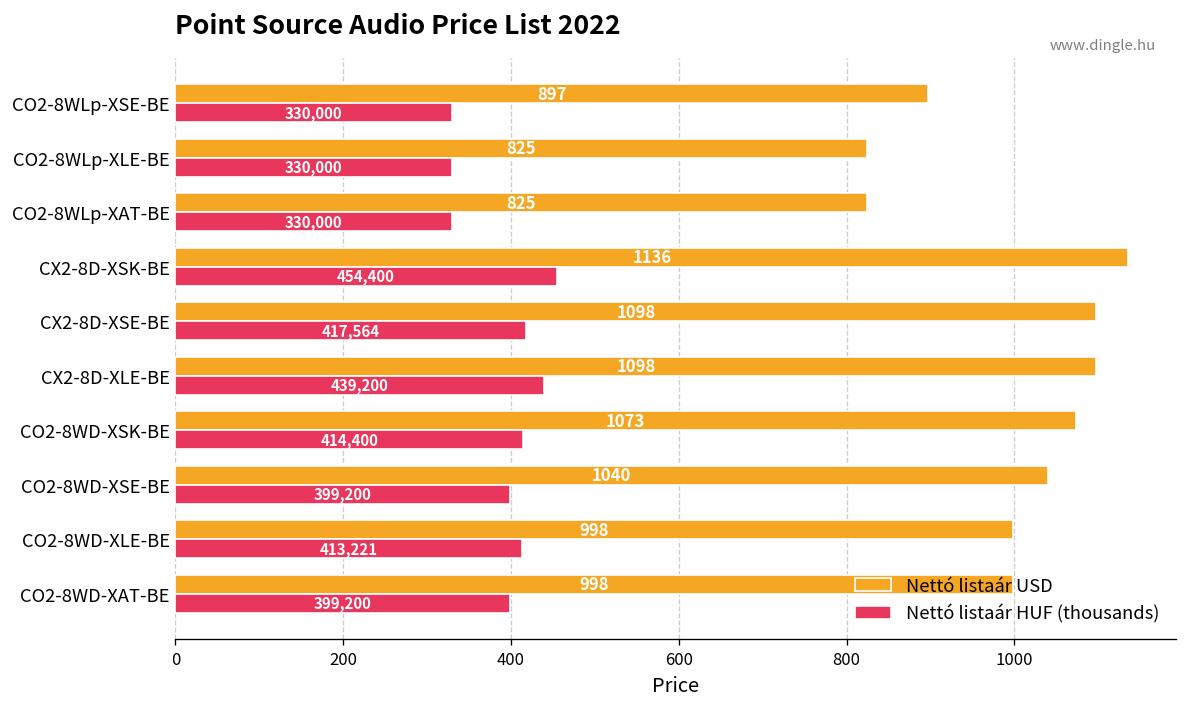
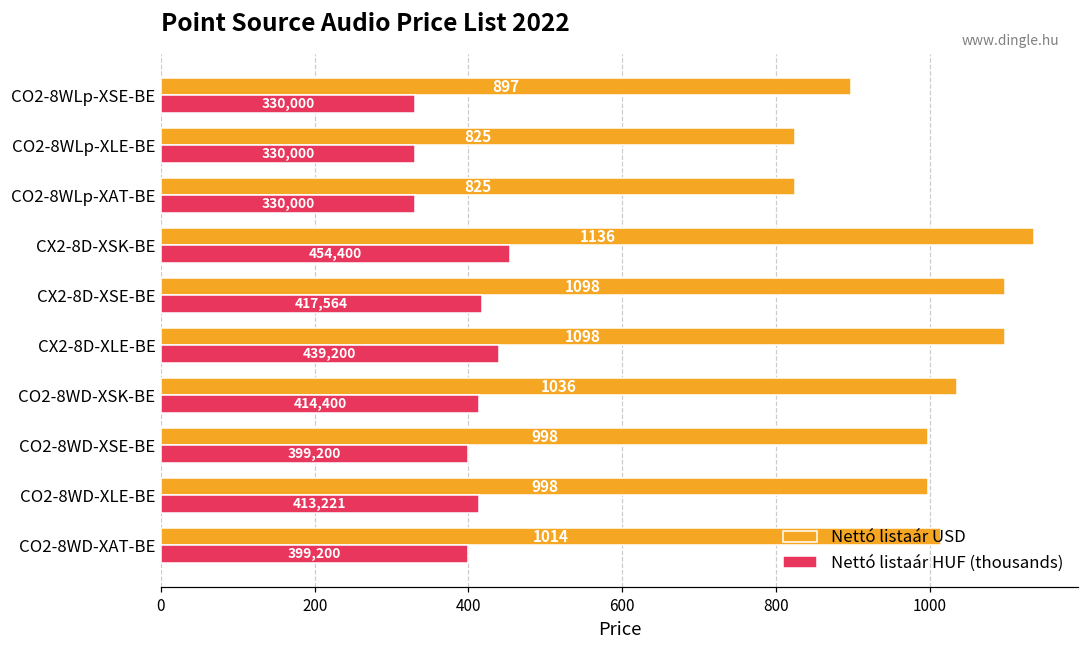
Nettó listaár USD, CO2-8WD-XSK-BE: 1073 -> 1036
Nettó listaár USD, CO2-8WD-XSE-BE: 1040 -> 998
Nettó listaár USD, CO2-8WD-XAT-BE: 998 -> 1014
